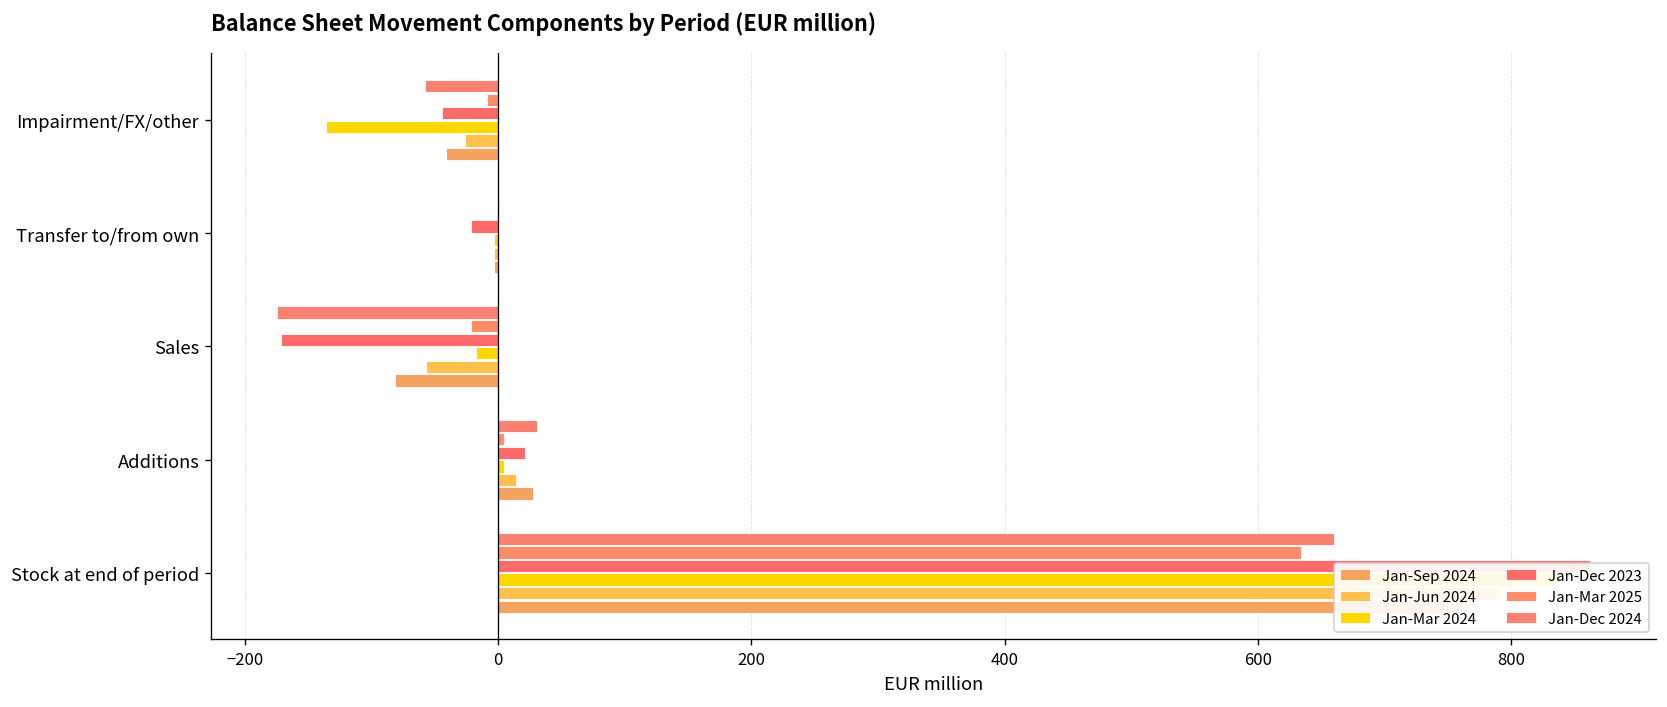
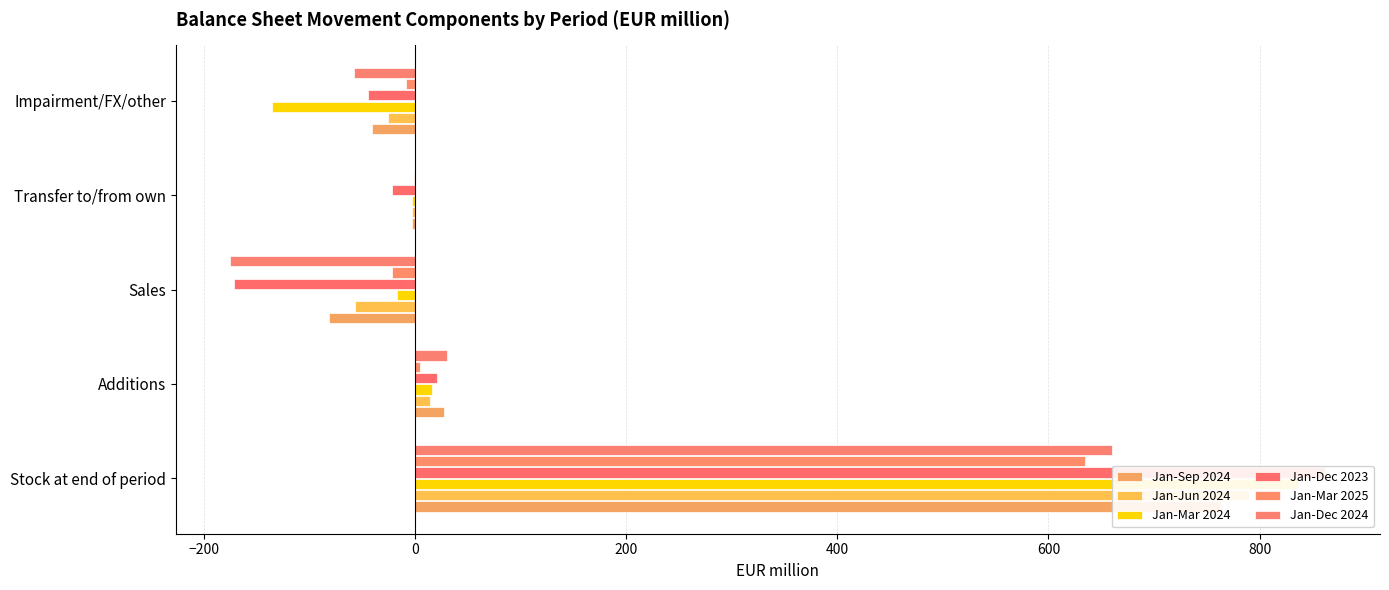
Jan-Mar 2024, Additions: 5 -> 16
